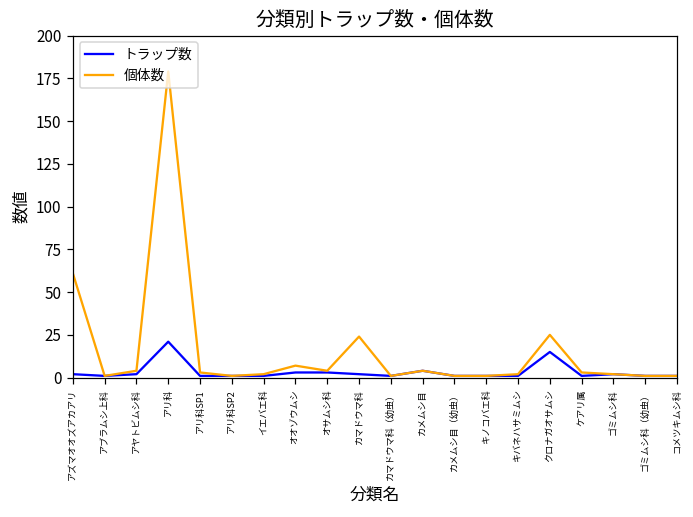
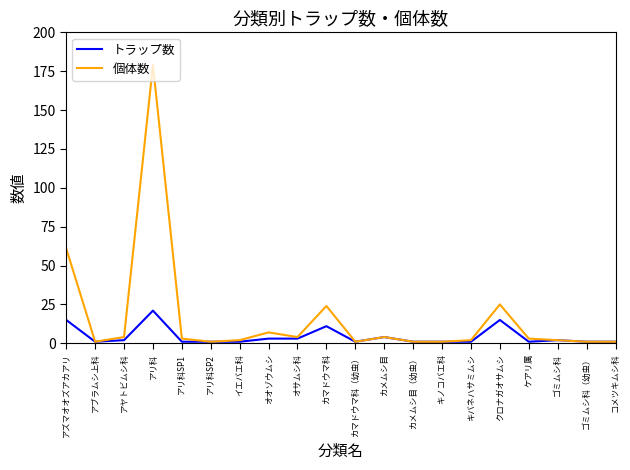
トラップ数, アズマオオズアカアリ: 2 -> 15
トラップ数, カマドウマ科: 2 -> 11
